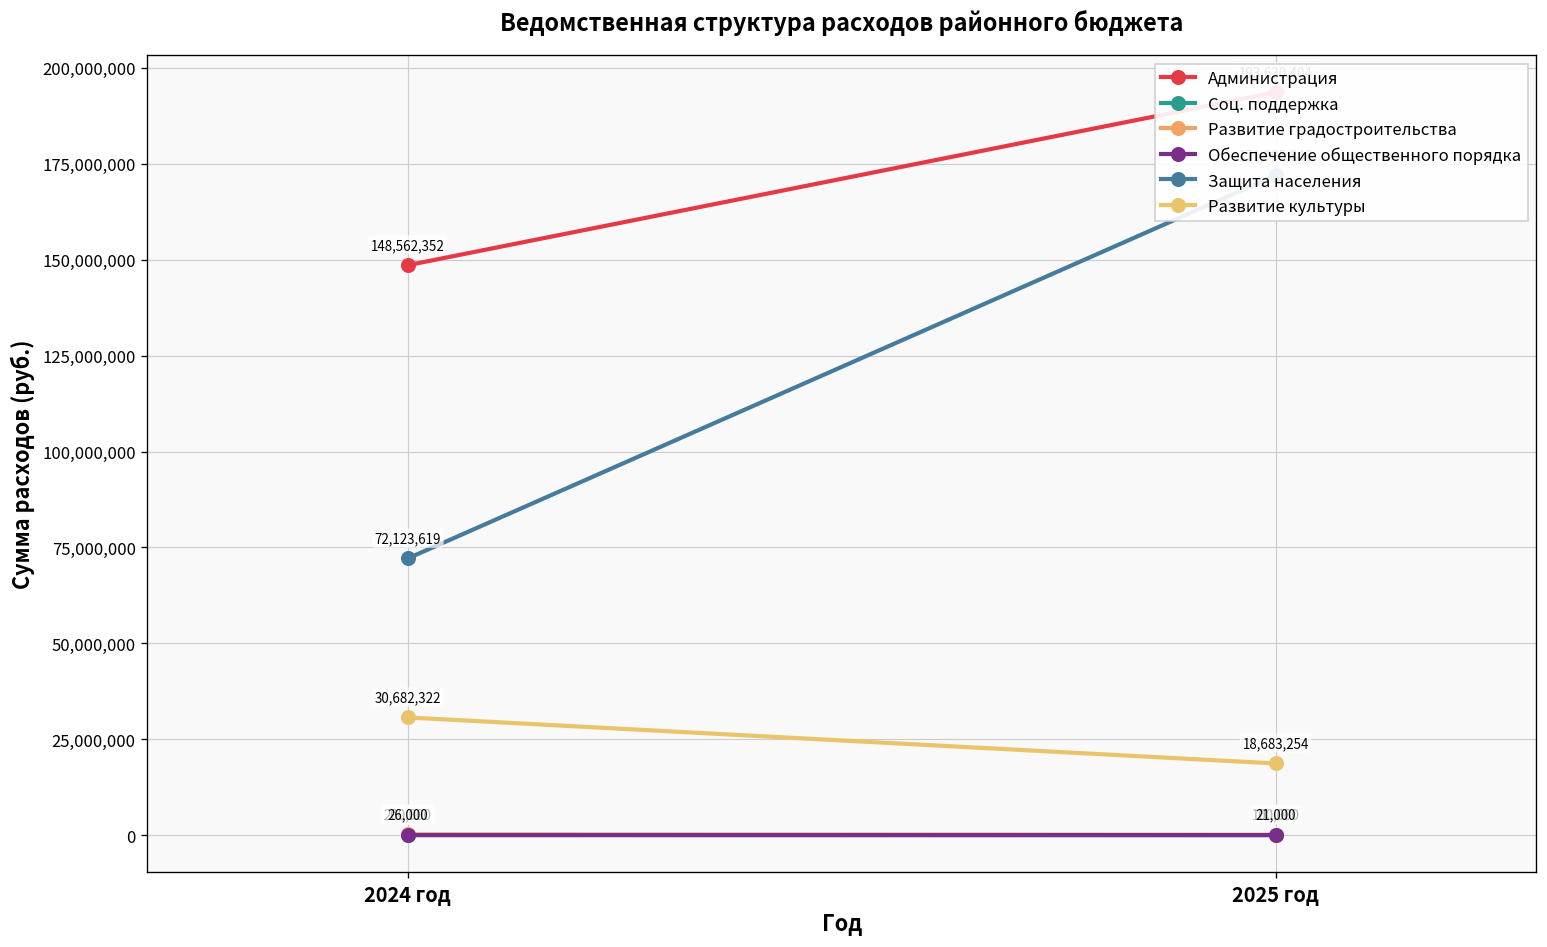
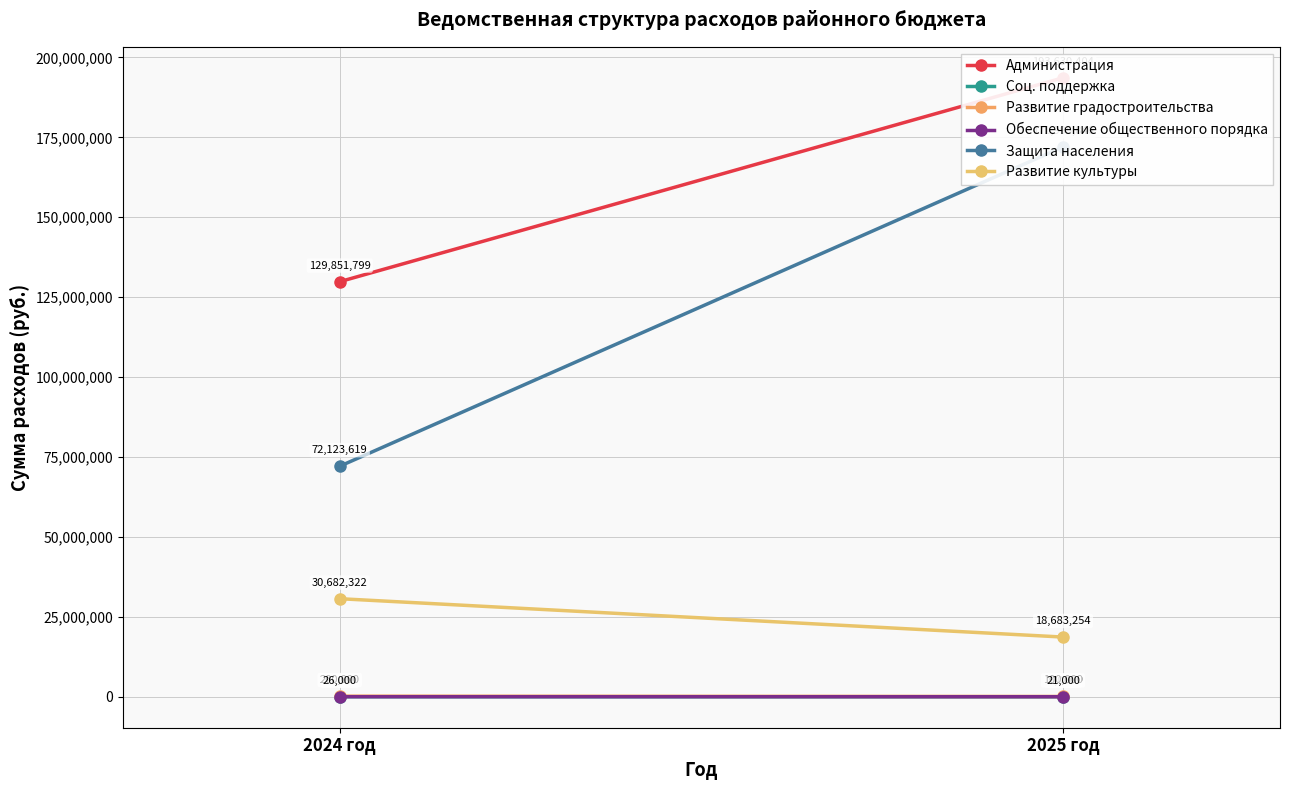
Администрация, 2024 год: 148,562,352 -> 129,851,799
